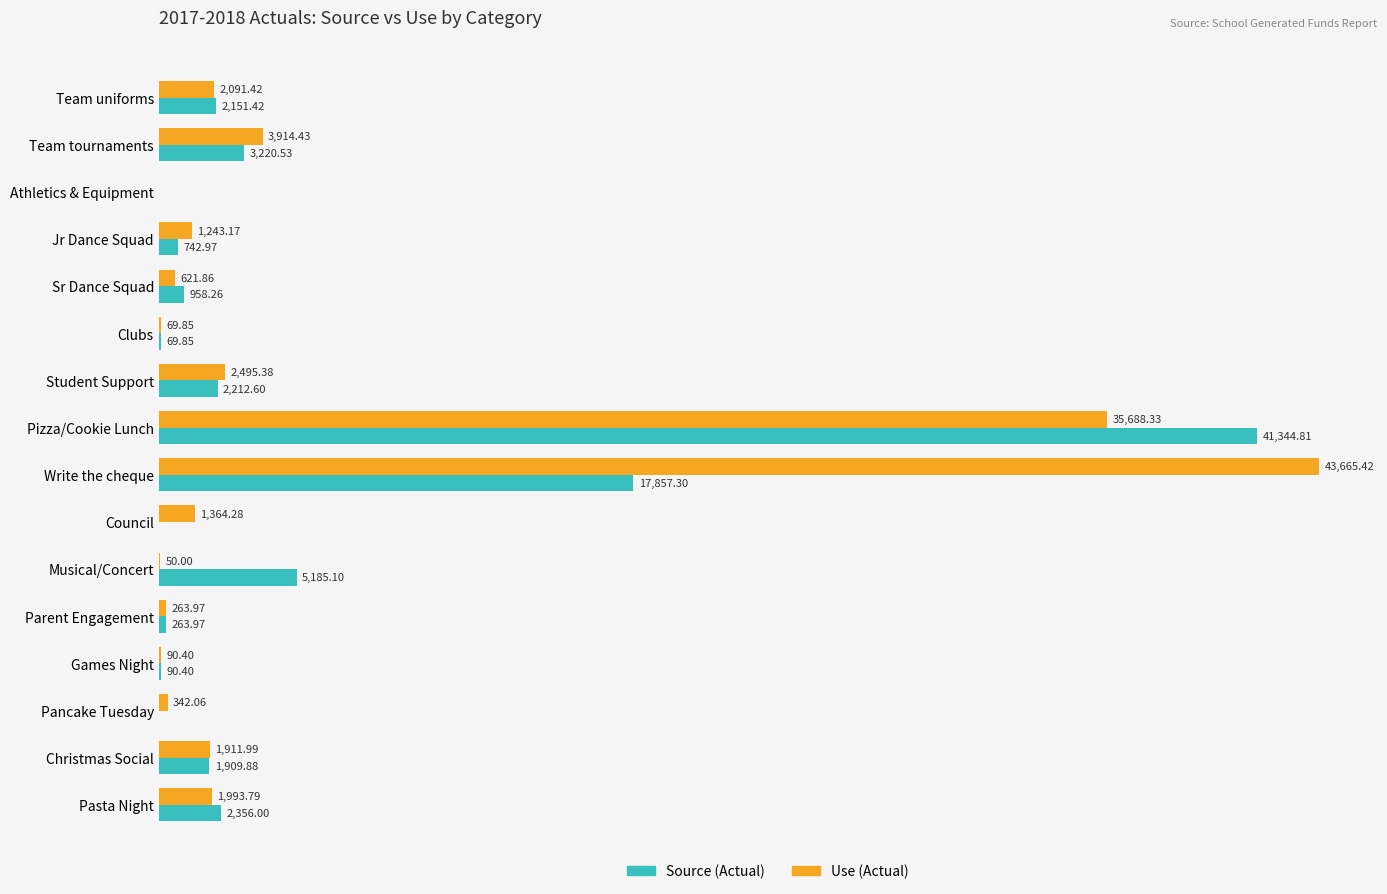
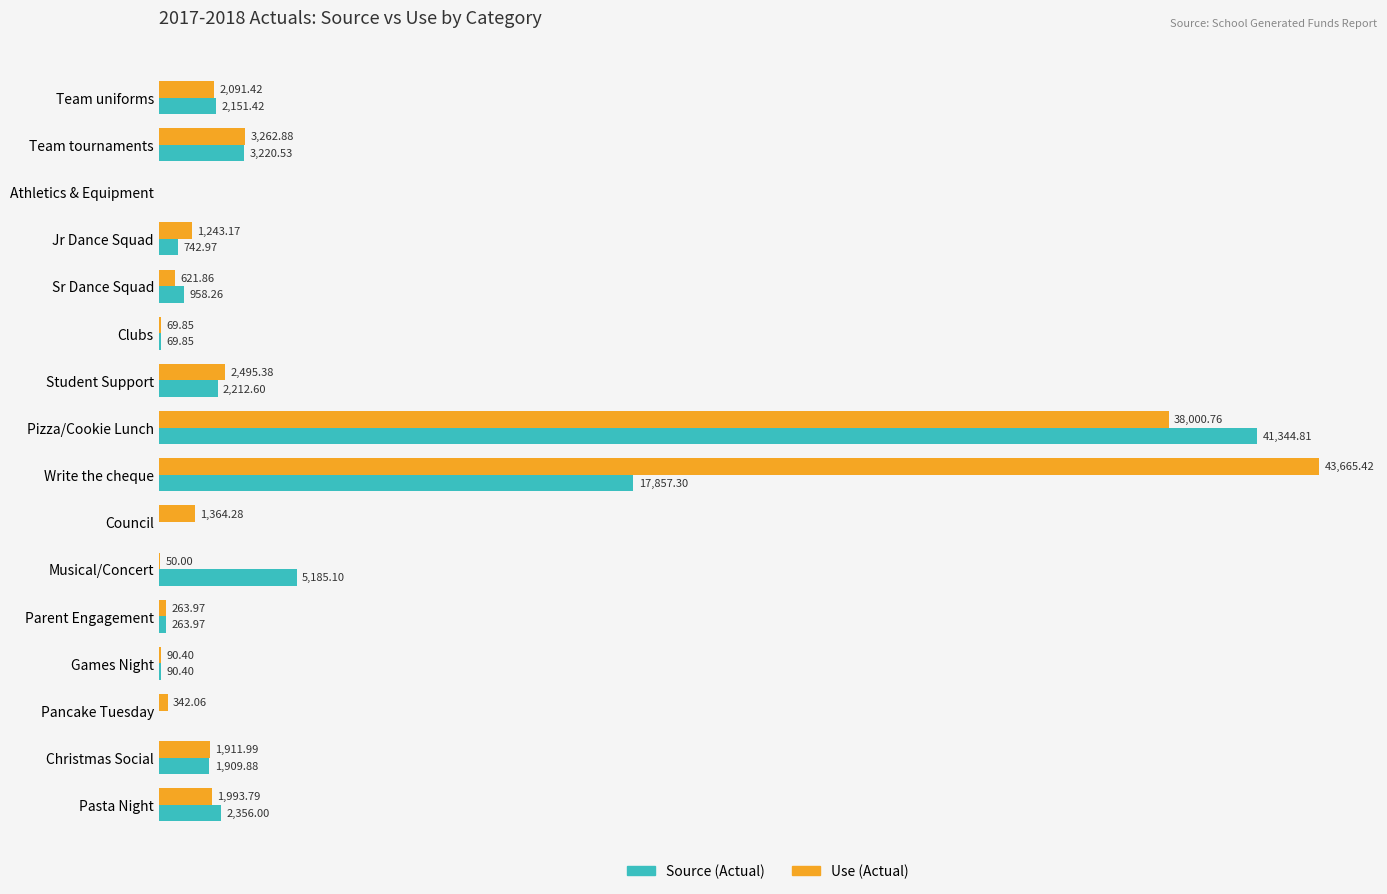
Use (Actual), Team tournaments: 3,914.43 -> 3,262.88
Use (Actual), Pizza/Cookie Lunch: 35,688.33 -> 38,000.76
